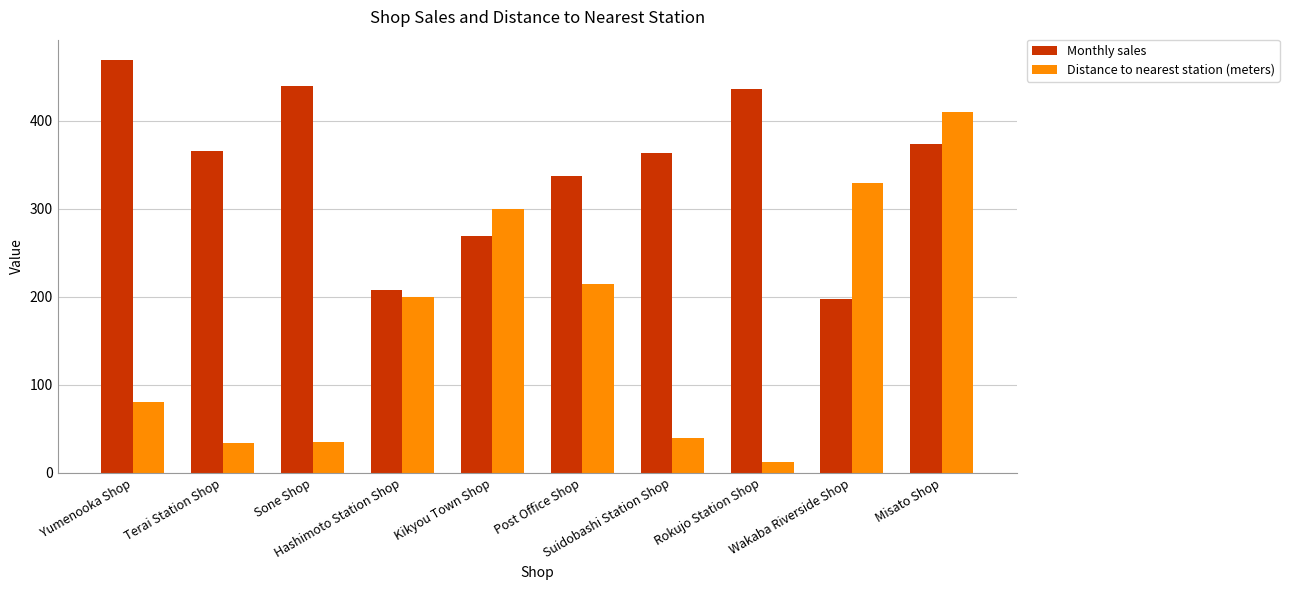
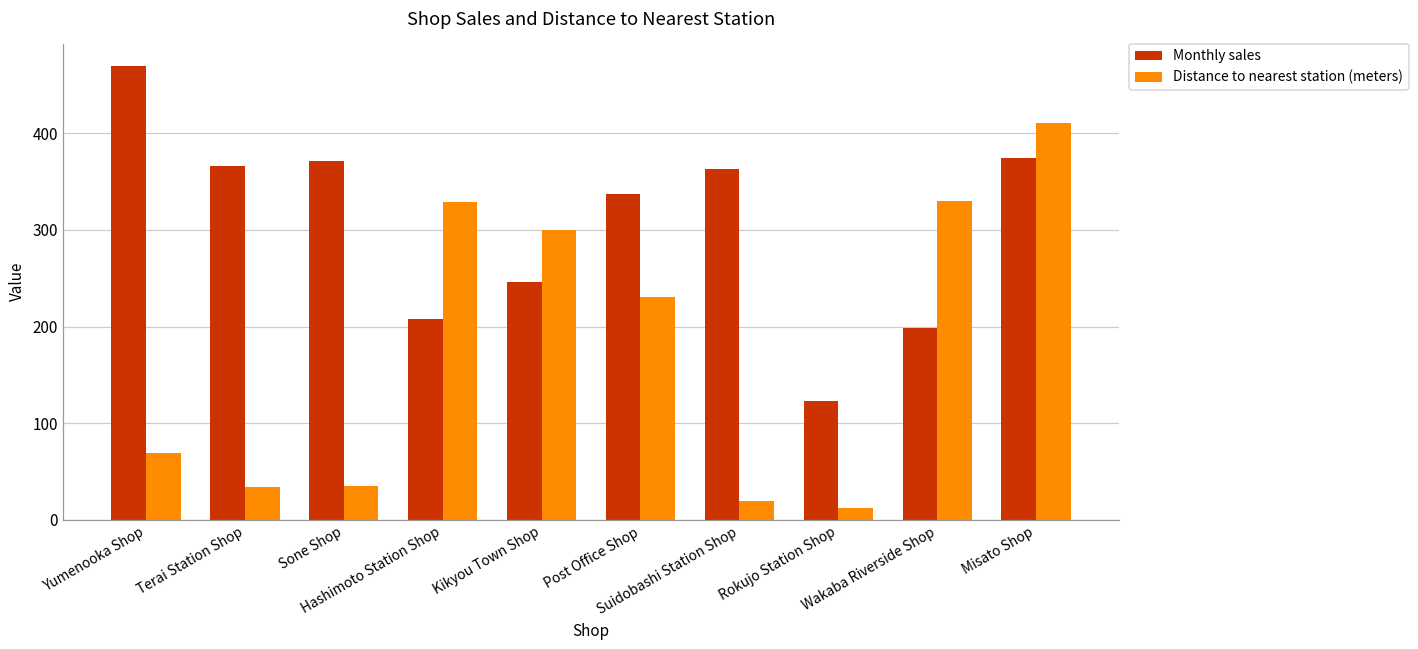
Distance to nearest station (meters), Yumenooka Shop: 80 -> 70
Monthly sales, Sone Shop: 440 -> 370
Distance to nearest station (meters), Hashimoto Station Shop: 200 -> 330
Monthly sales, Kikyou Town Shop: 270 -> 250
Distance to nearest station (meters), Post Office Shop: 220 -> 230
Distance to nearest station (meters), Suidobashi Station Shop: 40 -> 20
Monthly sales, Rokujo Station Shop: 440 -> 120
